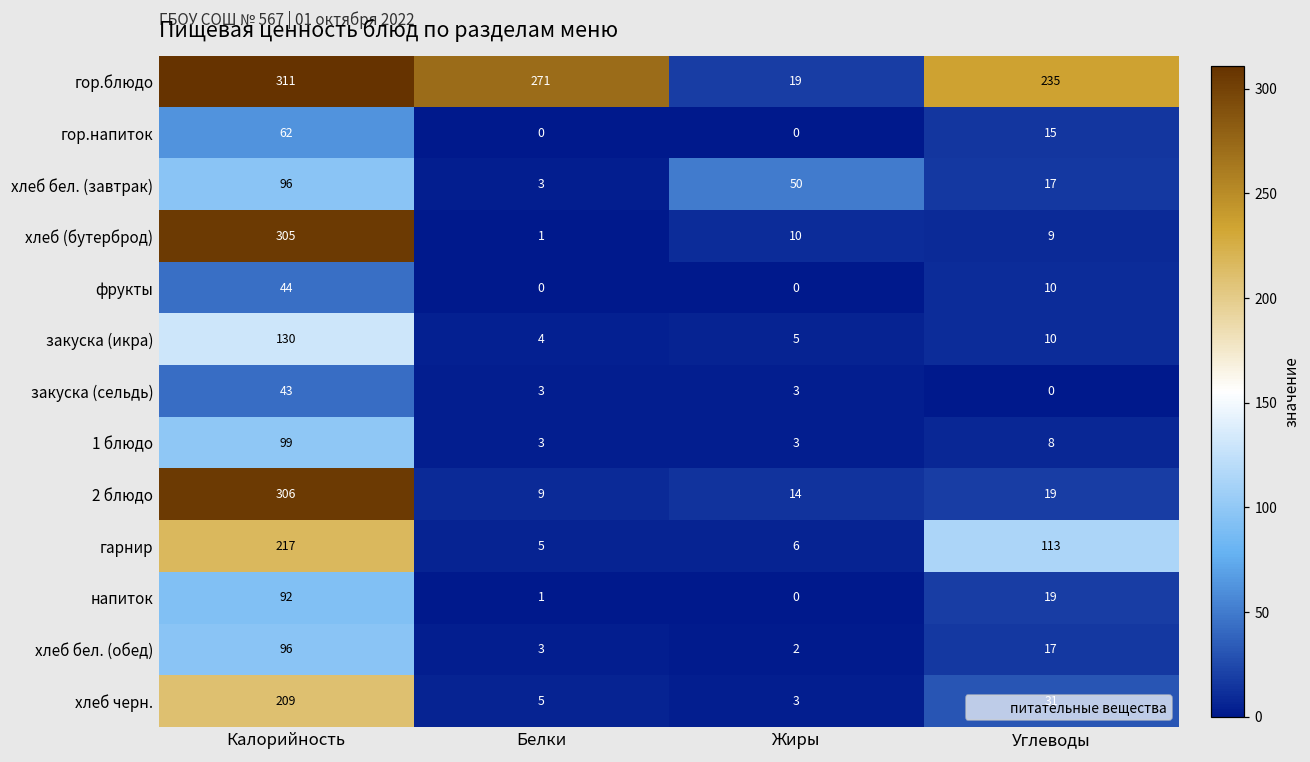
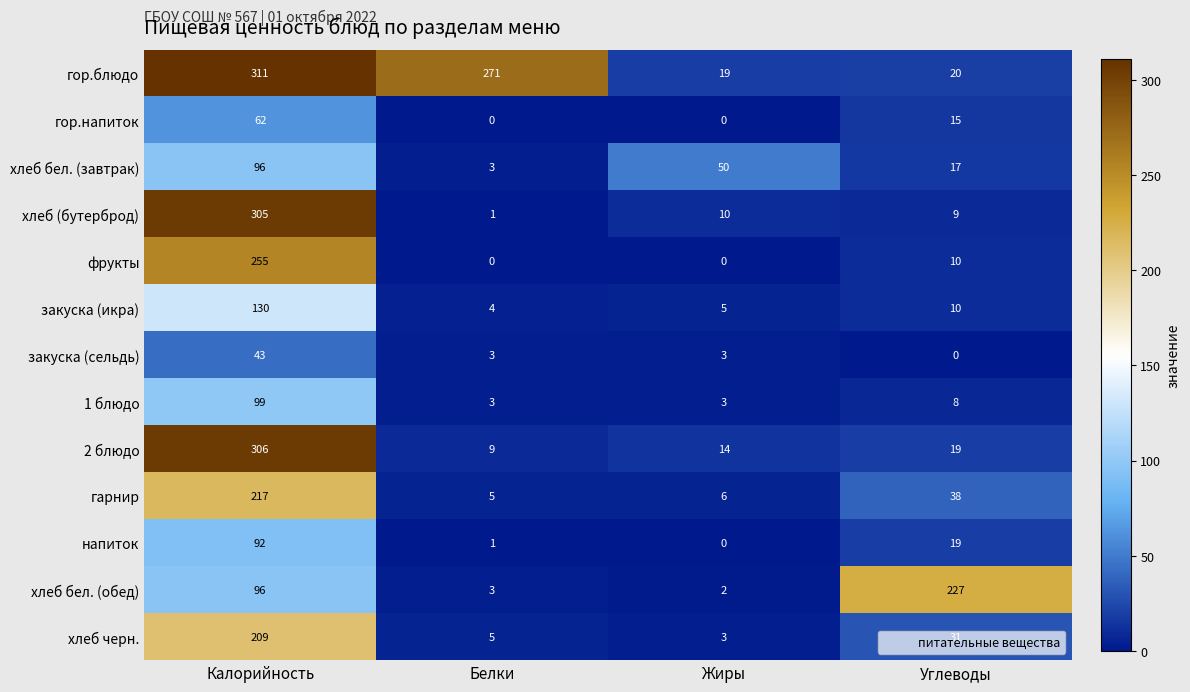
гор.блюдо, Углеводы: 235 -> 20
фрукты, Калорийность: 44 -> 255
гарнир, Углеводы: 113 -> 38
хлеб бел. (обед), Углеводы: 17 -> 227
